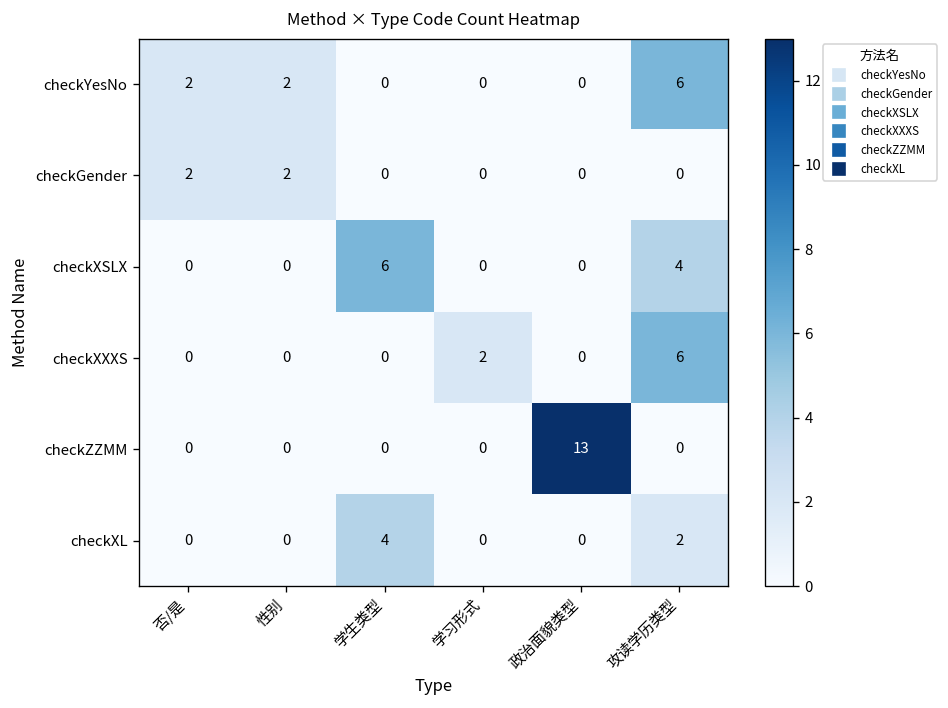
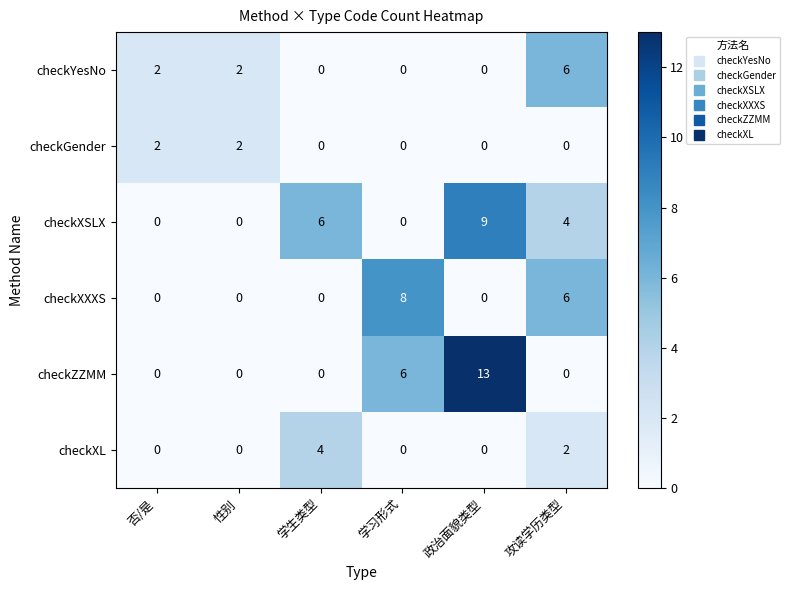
checkXSLX, 政治面貌类型: 0 -> 9
checkXXXS, 学习形式: 2 -> 8
checkZZMM, 学习形式: 0 -> 6
